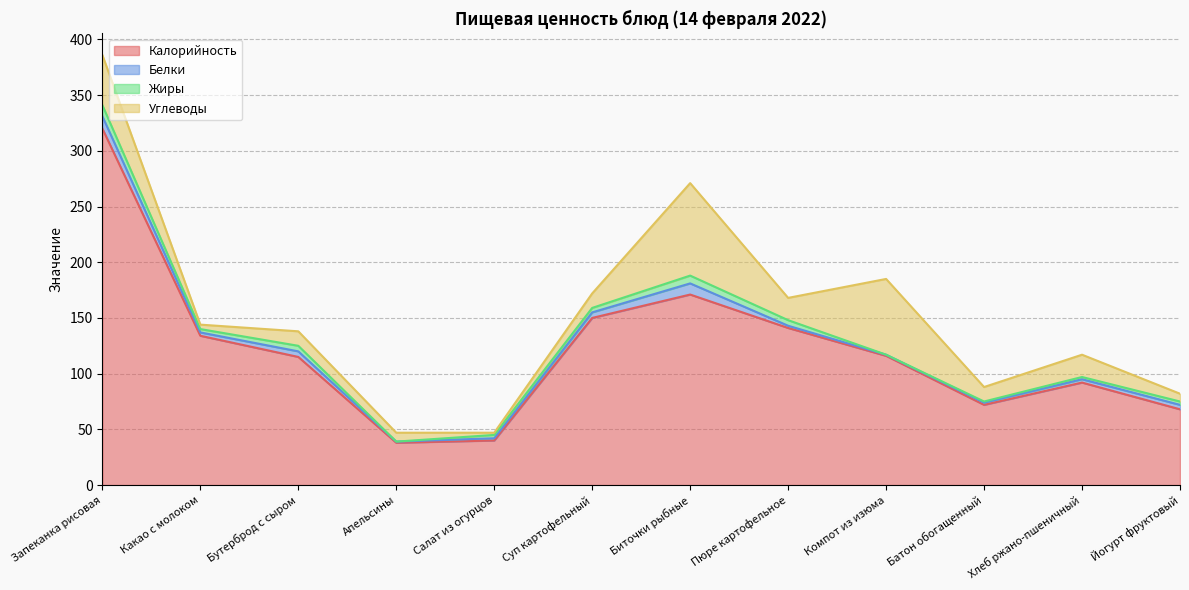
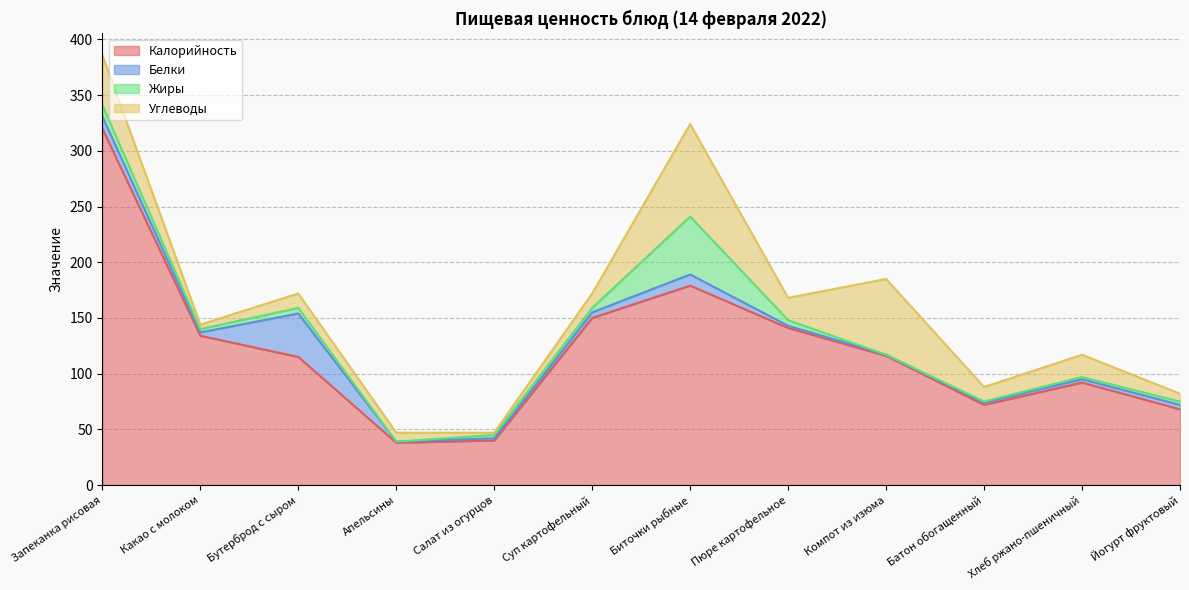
Белки, Бутерброд с сыром: 5 -> 39
Калорийность, Биточки рыбные: 171 -> 179
Жиры, Биточки рыбные: 7 -> 52
